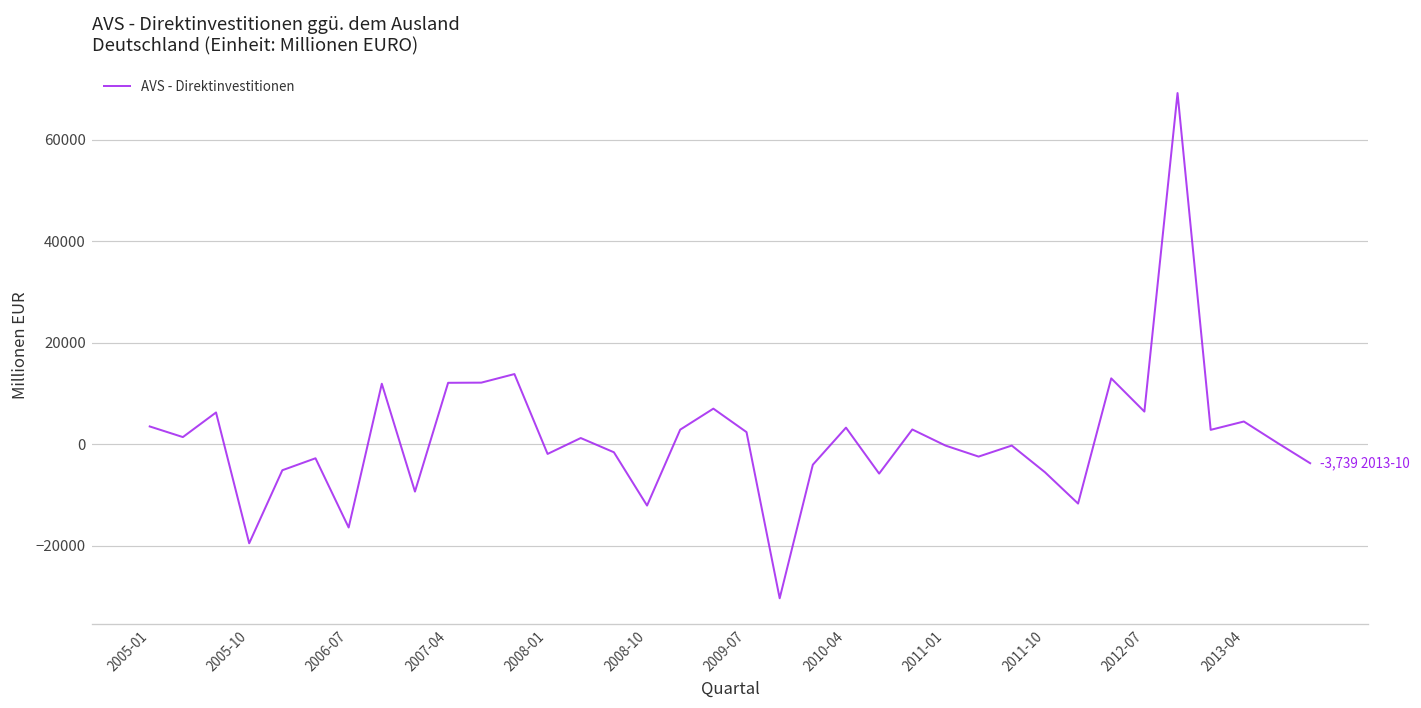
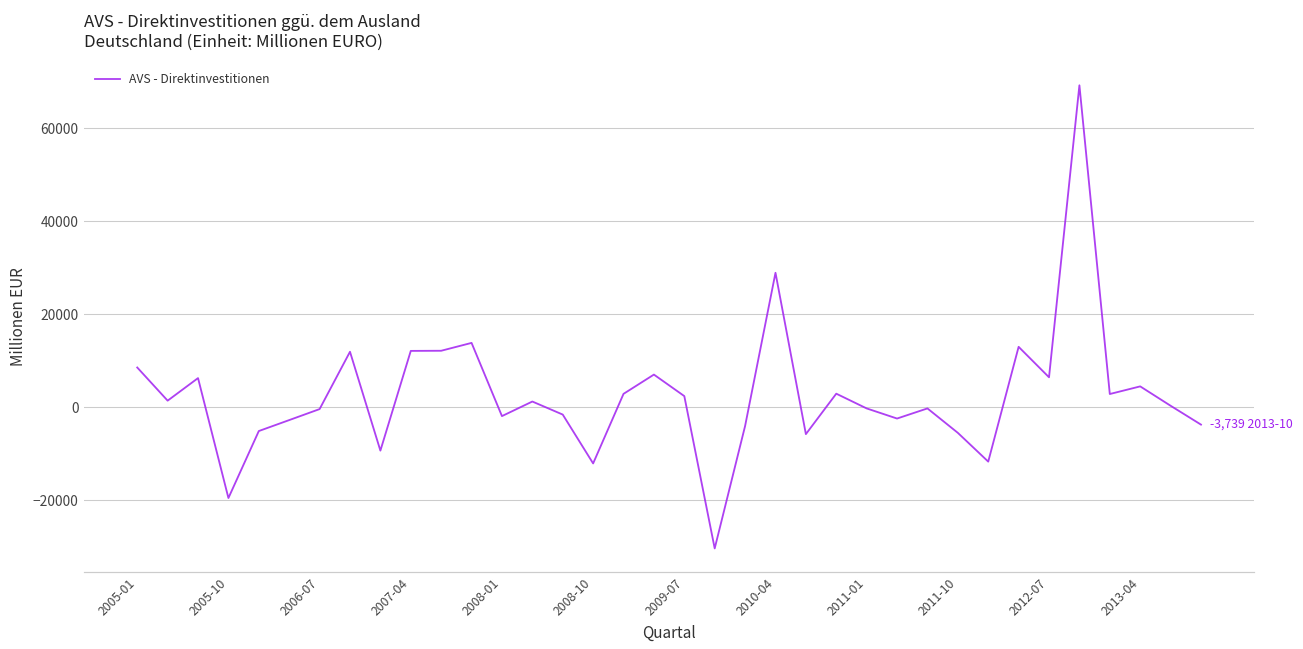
2005-01: 4000 -> 9000
2006-07: -16000 -> 0
2010-04: 3000 -> 29000
